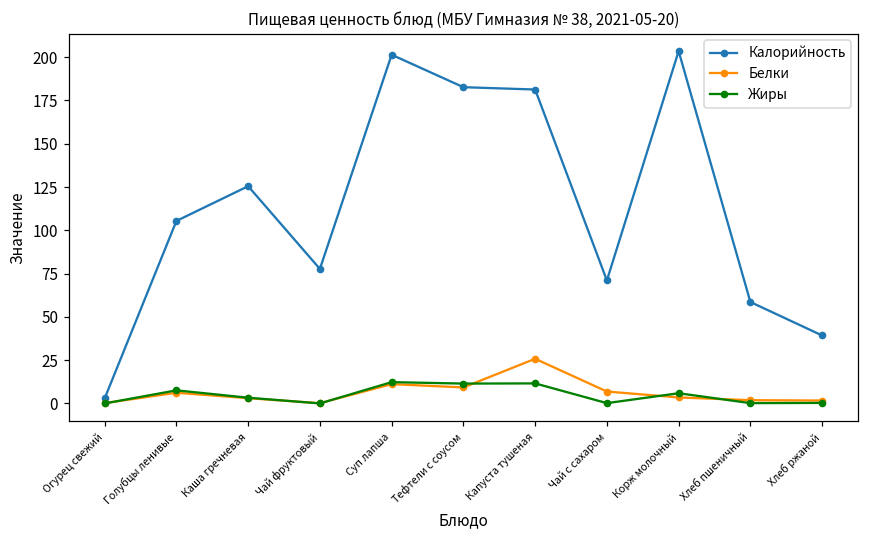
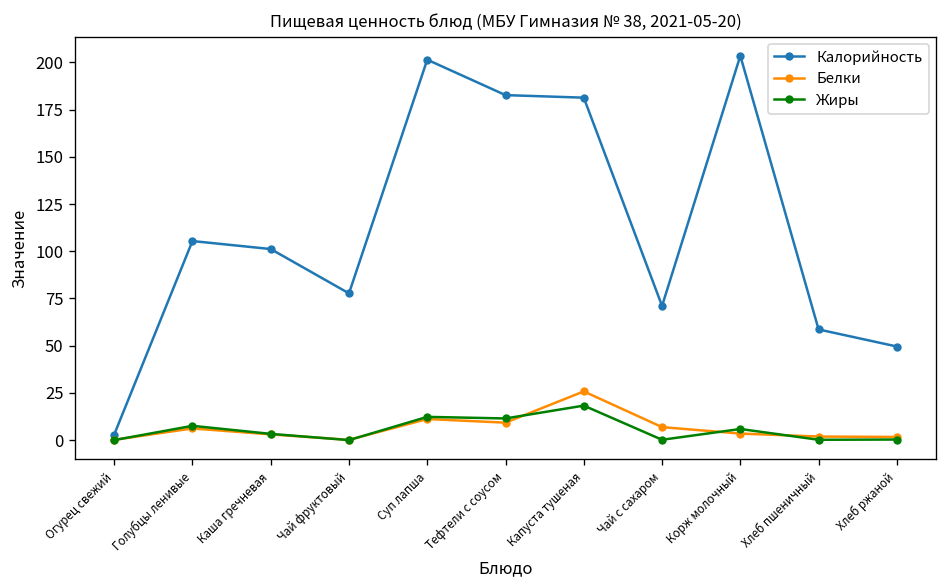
Калорийность, Каша гречневая: 125 -> 101
Жиры, Капуста тушеная: 12 -> 18
Калорийность, Хлеб ржаной: 39 -> 50
